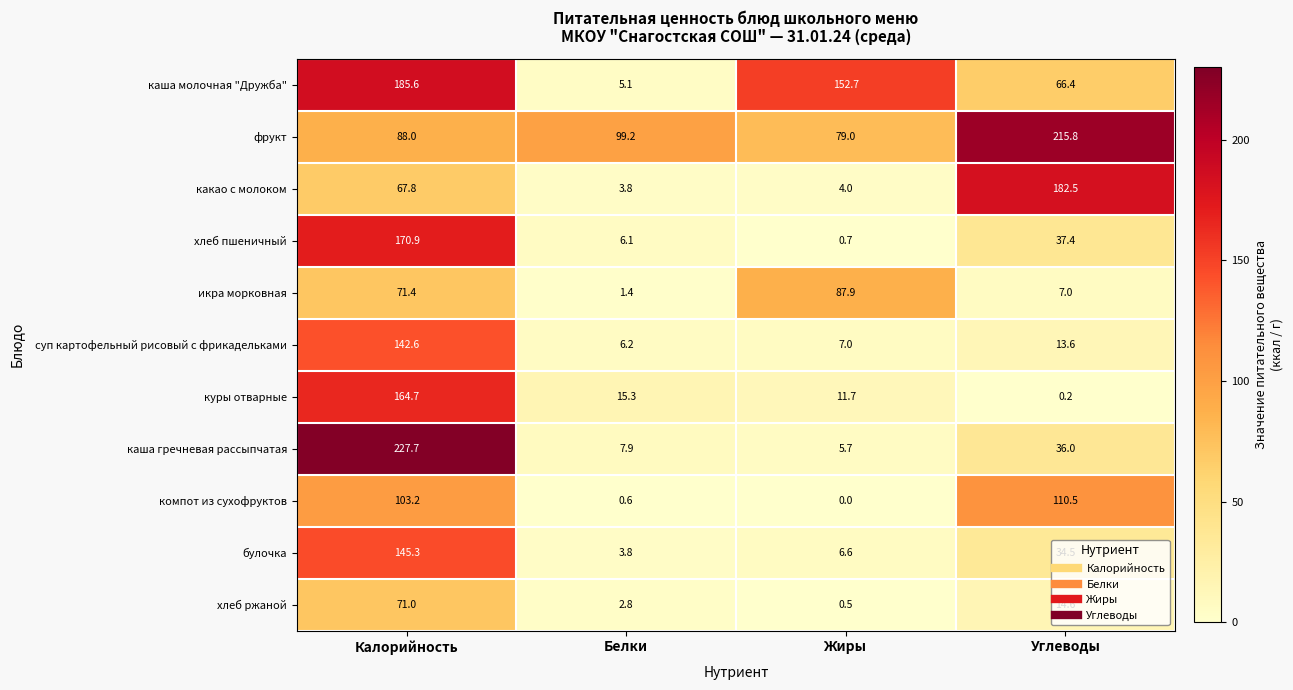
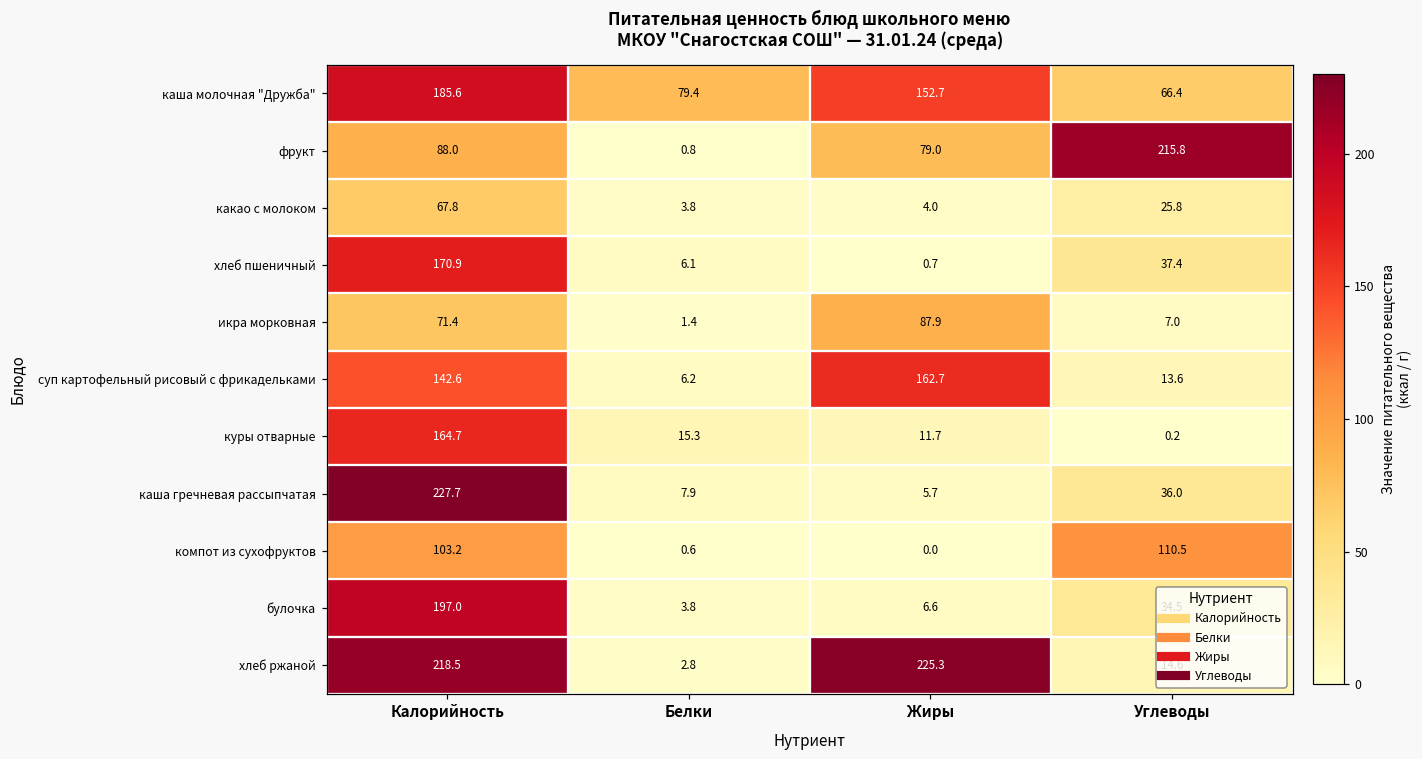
каша молочная "Дружба", Белки: 5.1 -> 79.4
фрукт, Белки: 99.2 -> 0.8
какао с молоком, Углеводы: 182.5 -> 25.8
суп картофельный рисовый с фрикадельками, Жиры: 7.0 -> 162.7
булочка, Калорийность: 145.3 -> 197.0
хлеб ржаной, Калорийность: 71.0 -> 218.5
хлеб ржаной, Жиры: 0.5 -> 225.3
